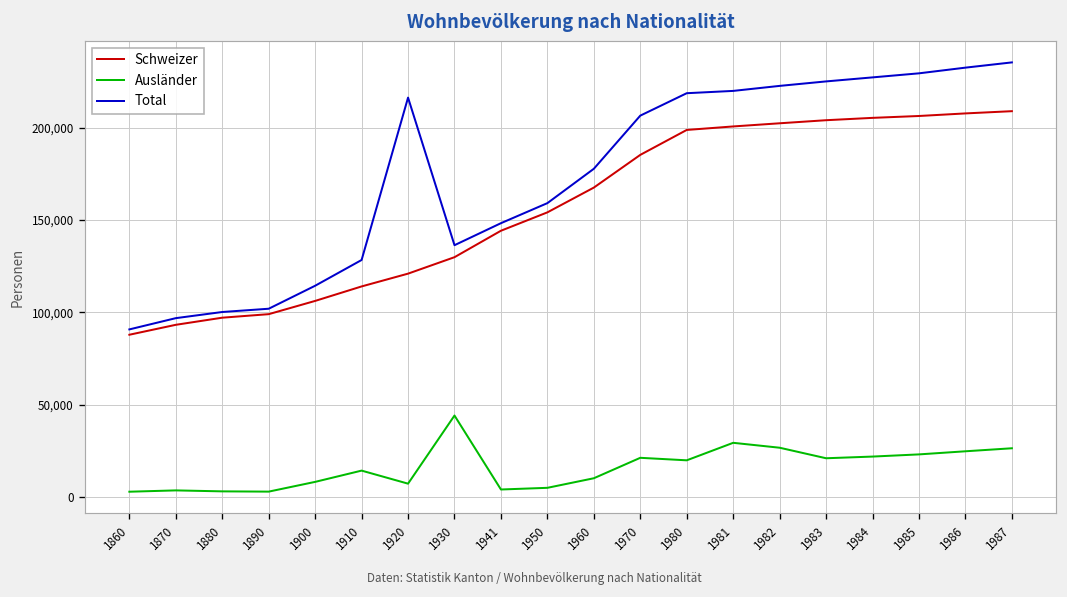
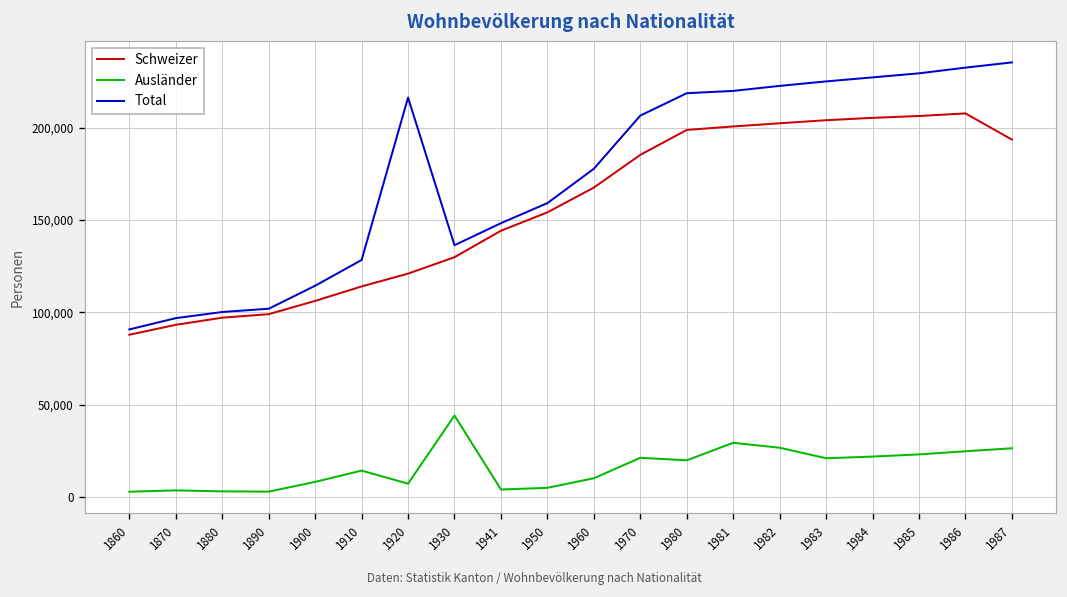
Schweizer, 1987: 209,000 -> 194,000
